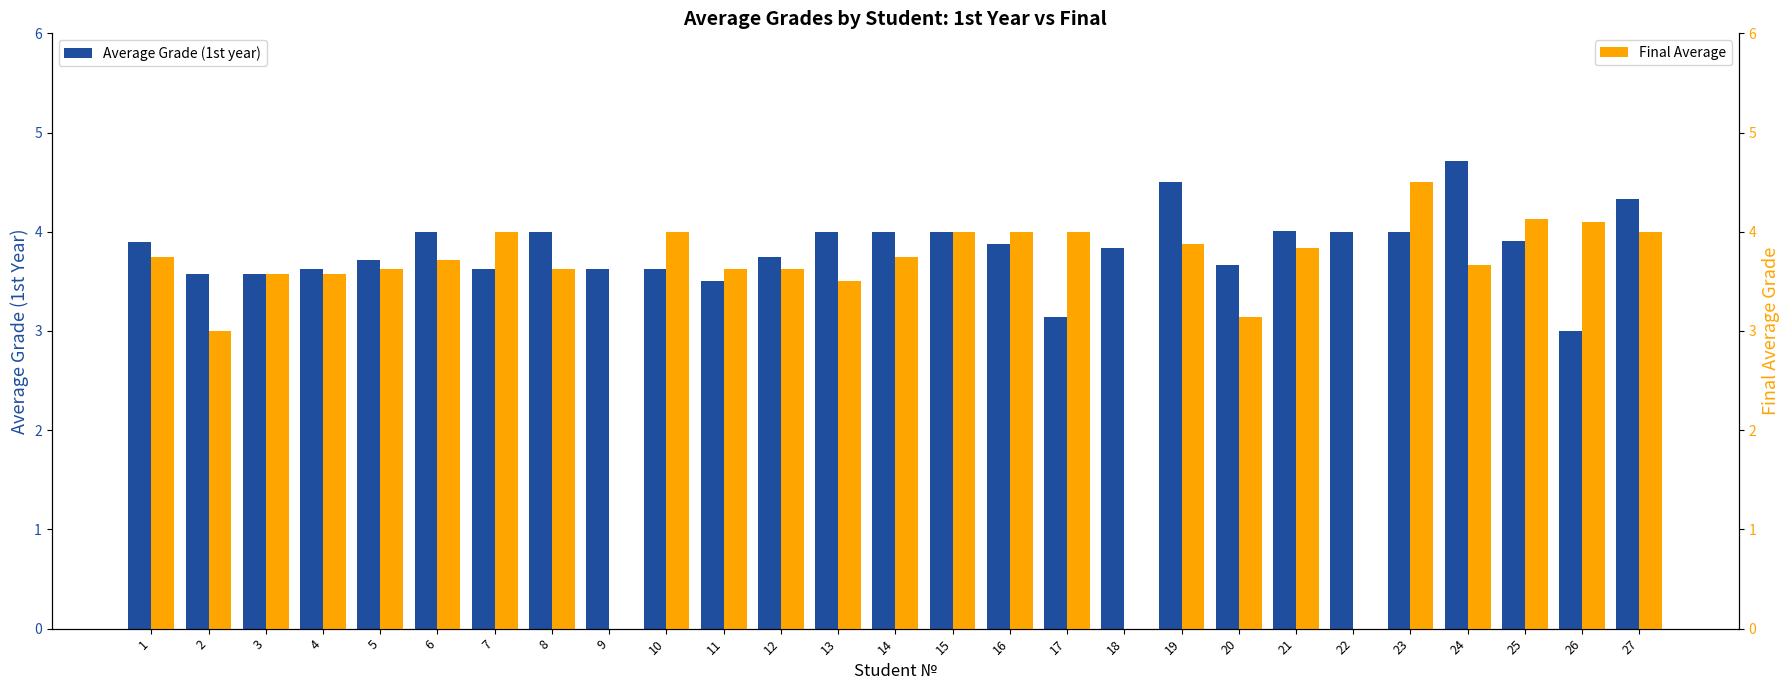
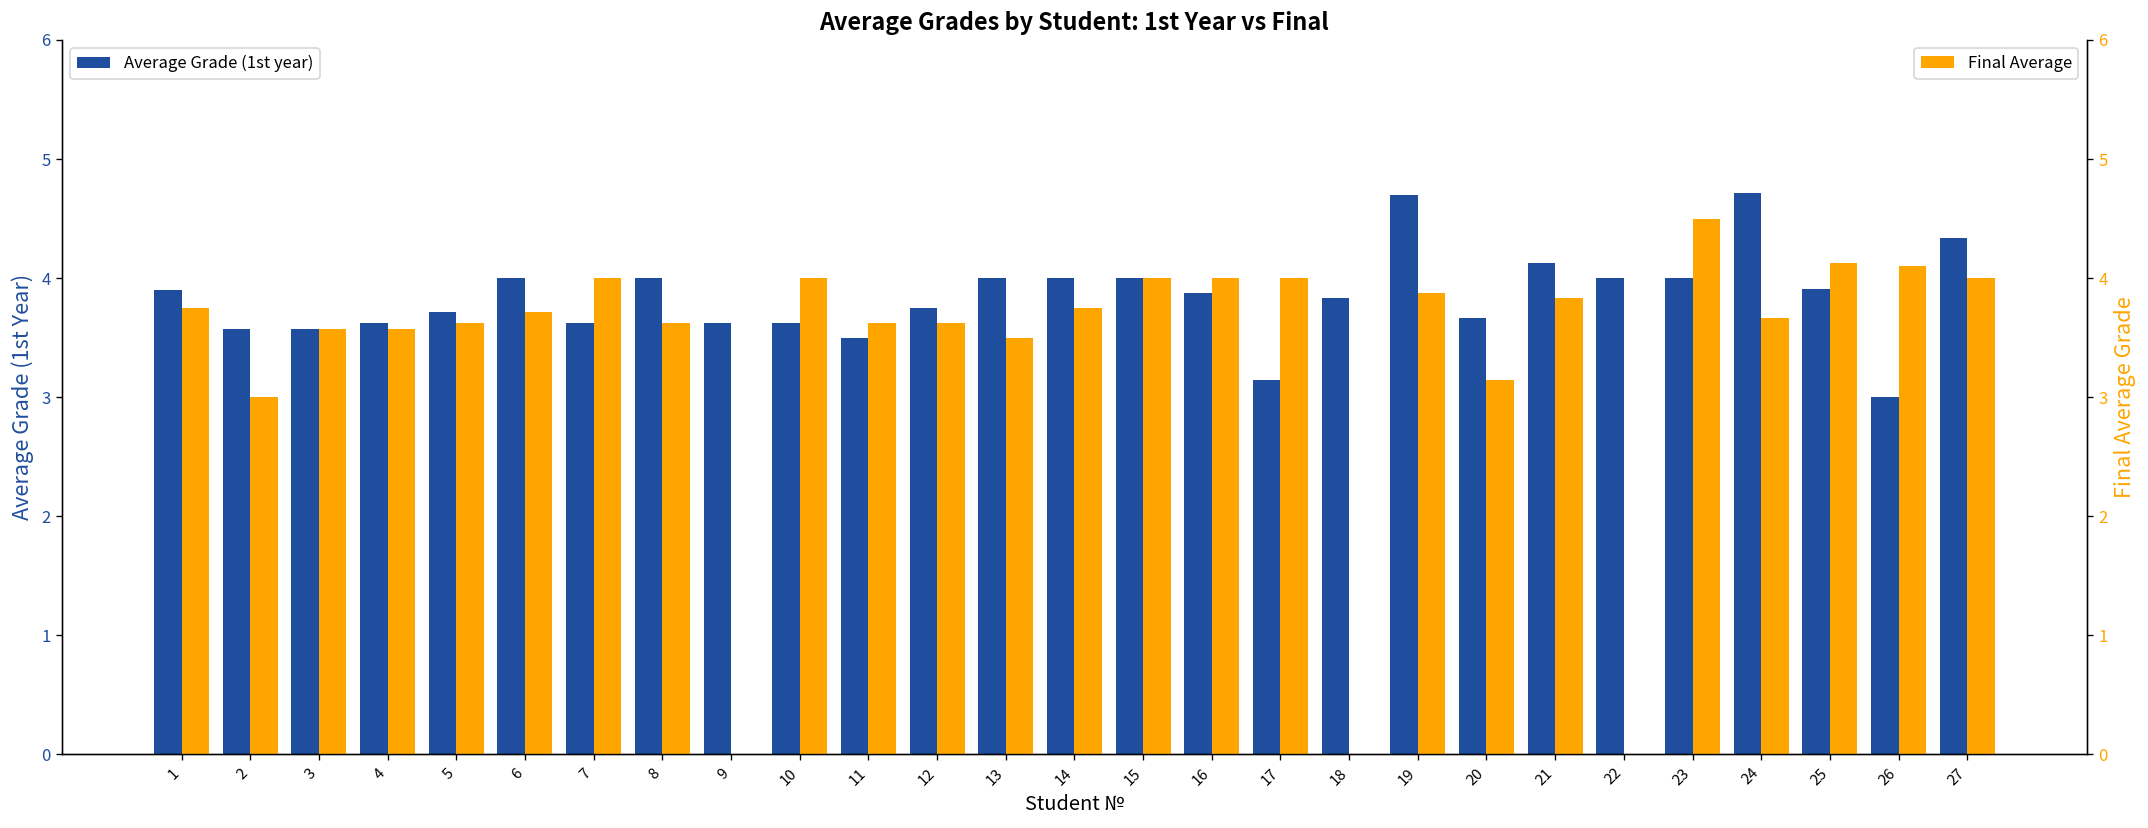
Average Grade (1st year), 19: 4.5 -> 4.7
Average Grade (1st year), 21: 4.0 -> 4.1
